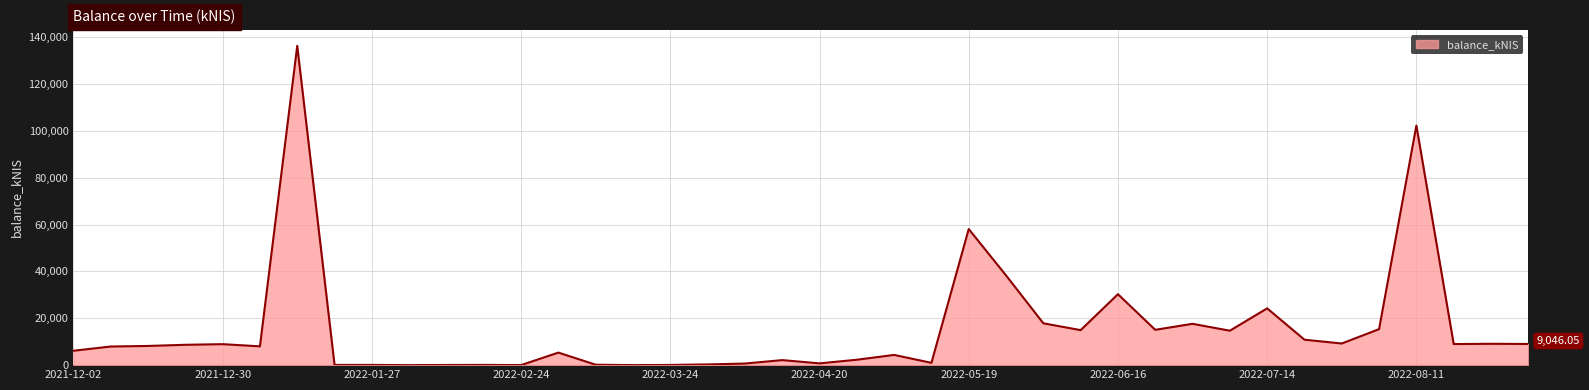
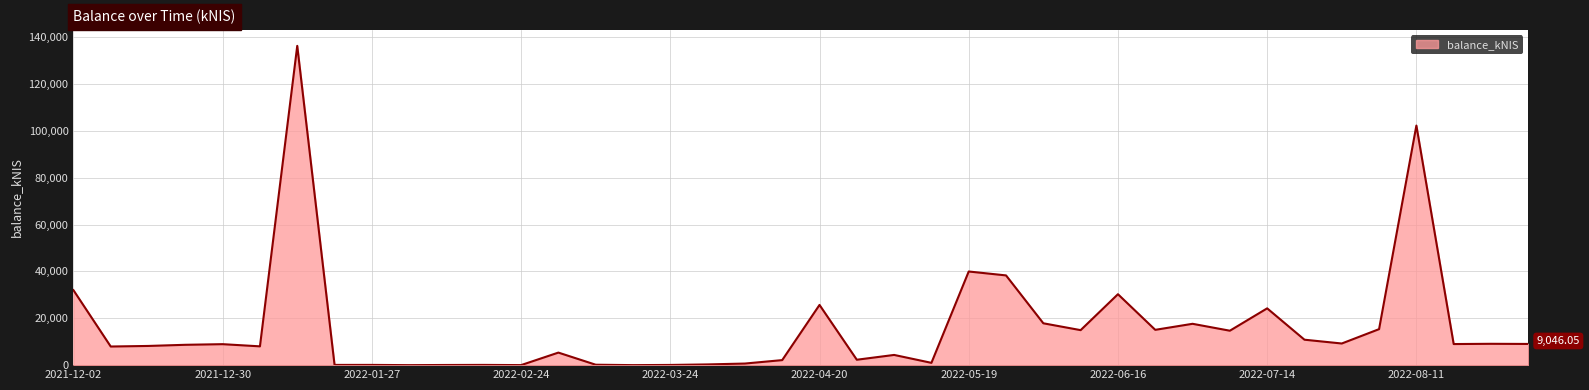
2021-12-02: 6,000 -> 32,000
2022-04-20: 1,000 -> 26,000
2022-05-19: 58,000 -> 40,000
